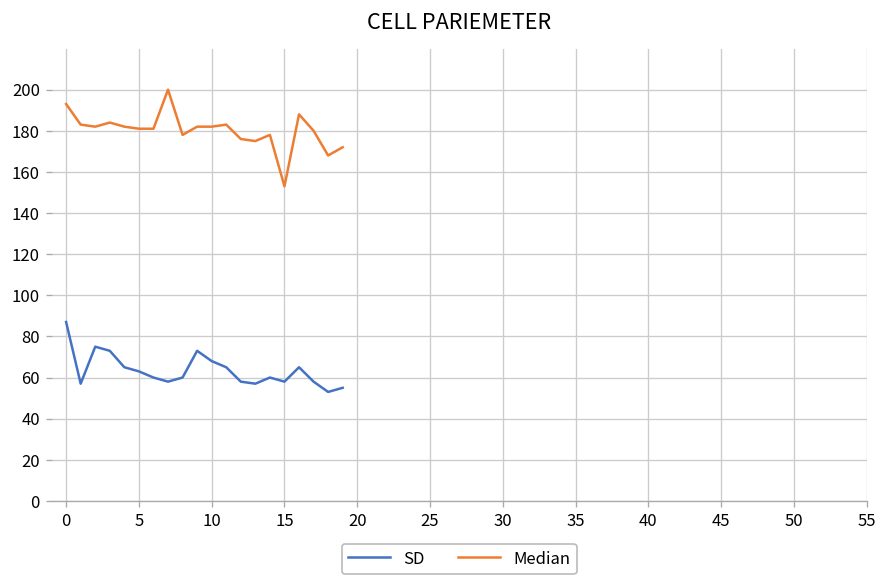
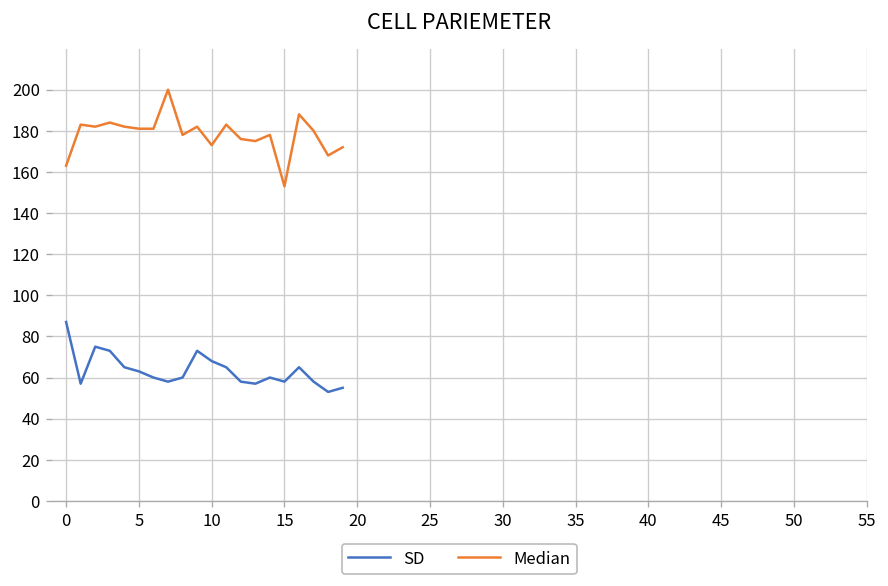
Median, 0: 193 -> 163
Median, 10: 182 -> 173
